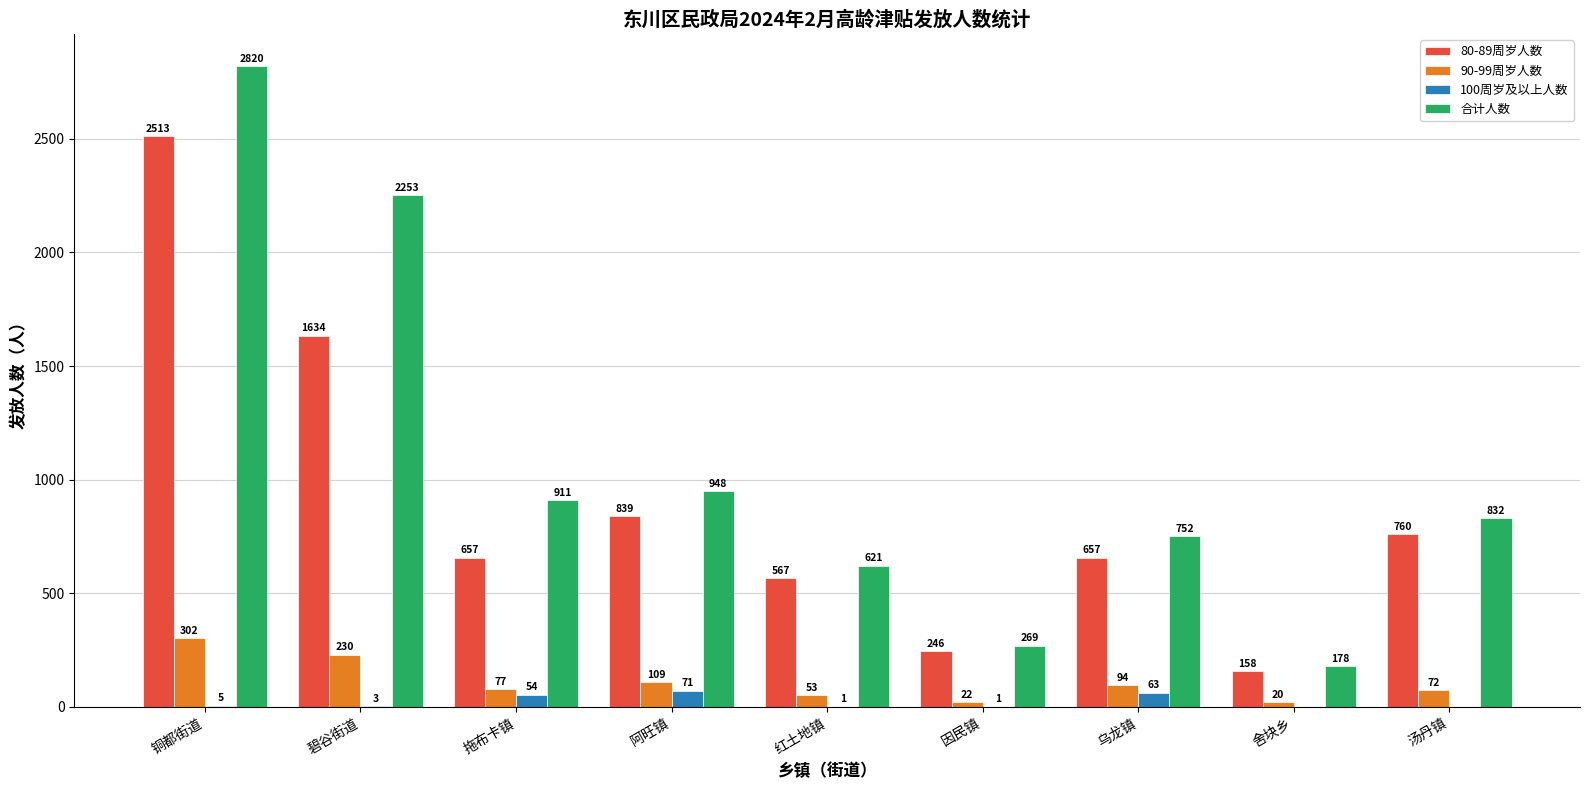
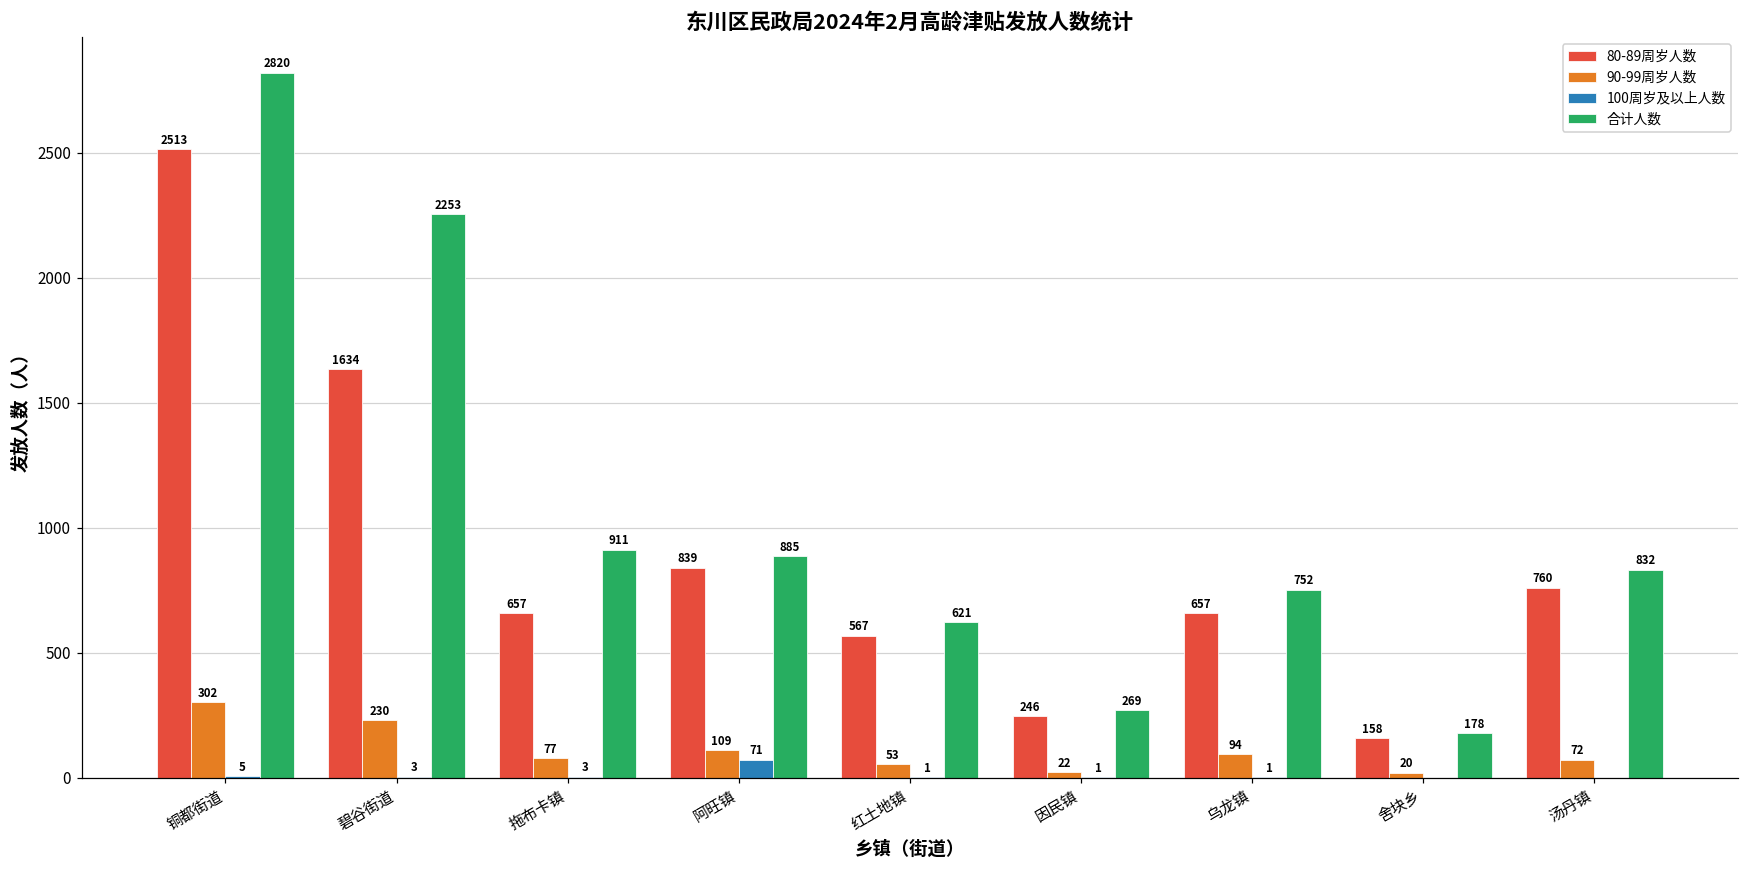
100周岁及以上人数, 拖布卡镇: 54 -> 3
合计人数, 阿旺镇: 948 -> 885
100周岁及以上人数, 乌龙镇: 63 -> 1
